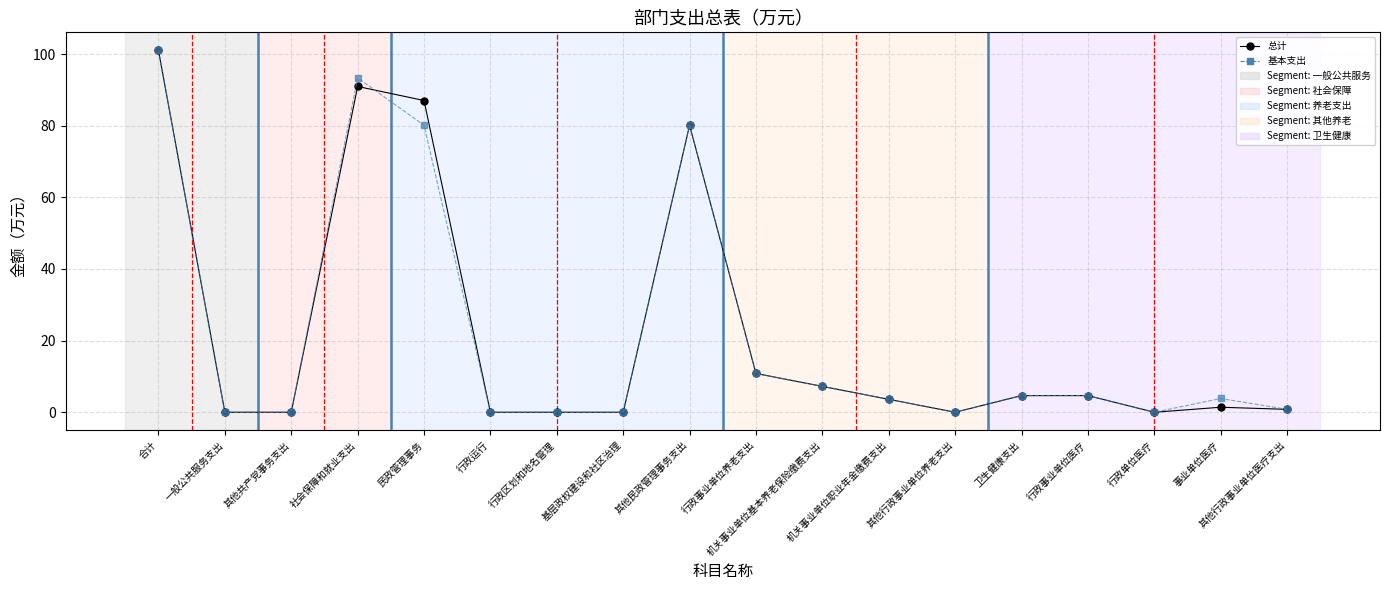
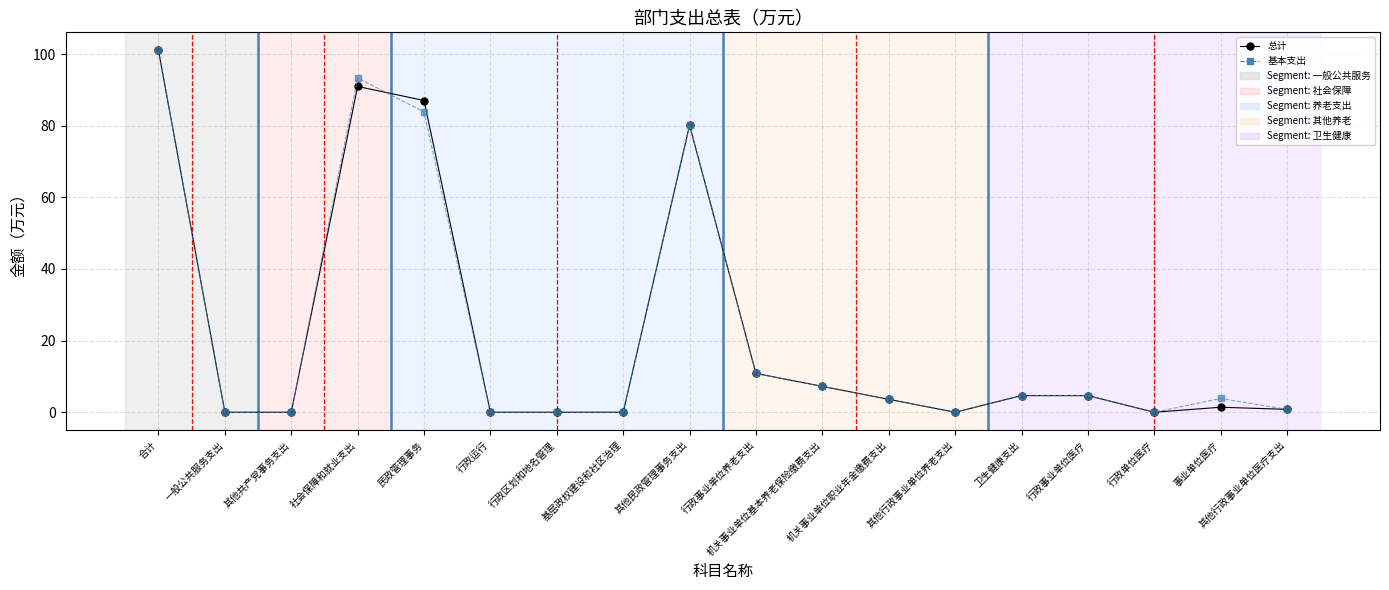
基本支出, 民政管理事务: 80 -> 84
